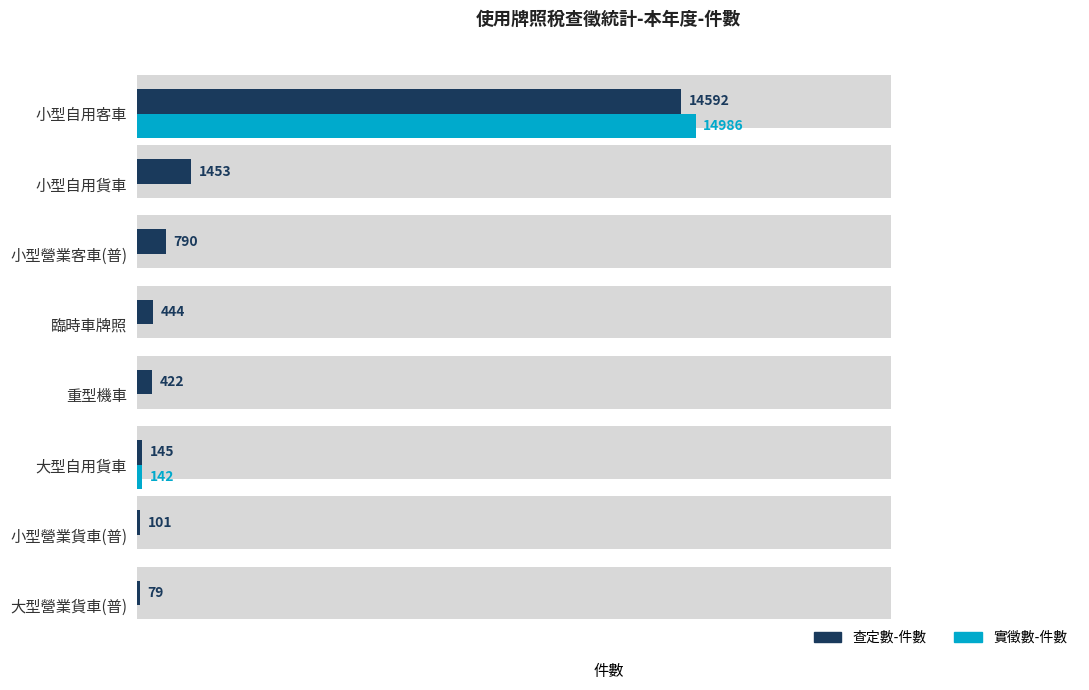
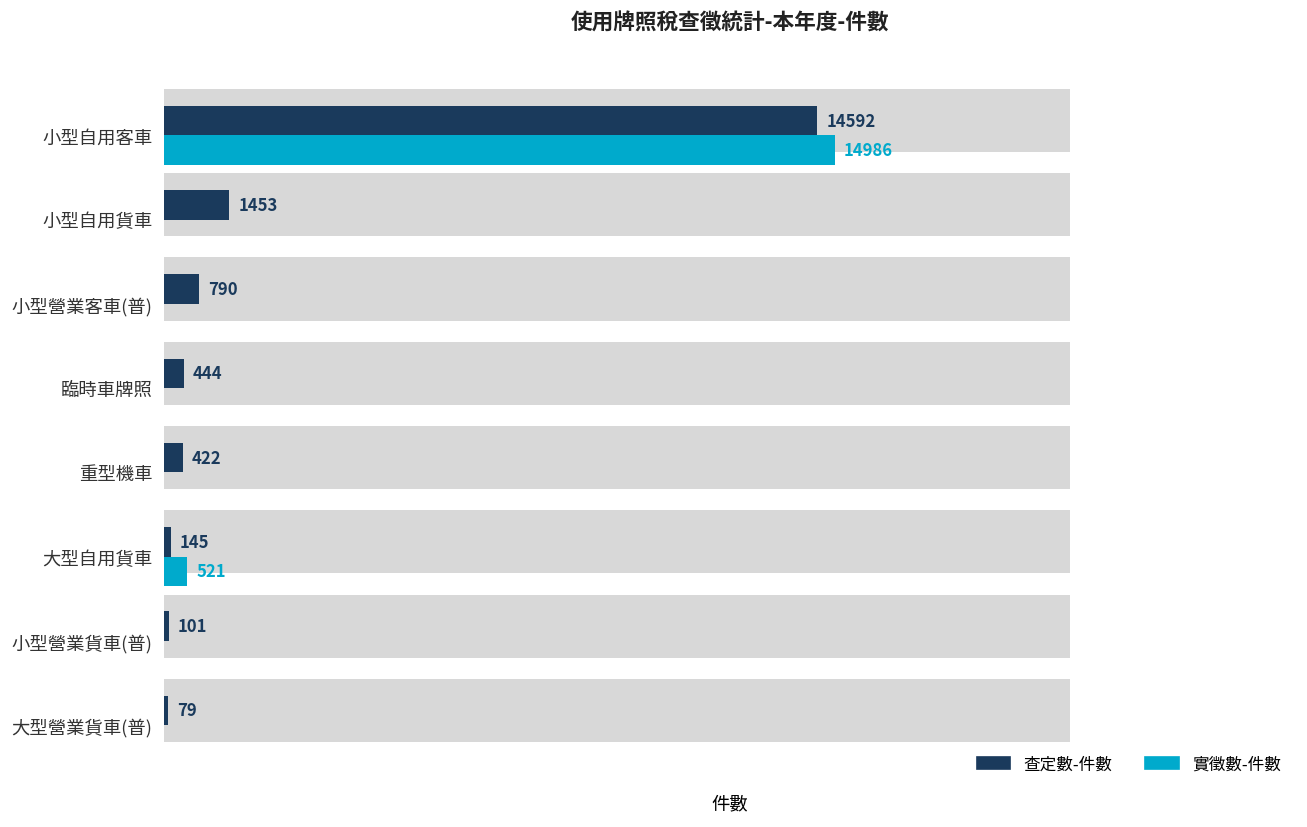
實徵數-件數, 大型自用貨車: 142 -> 521
